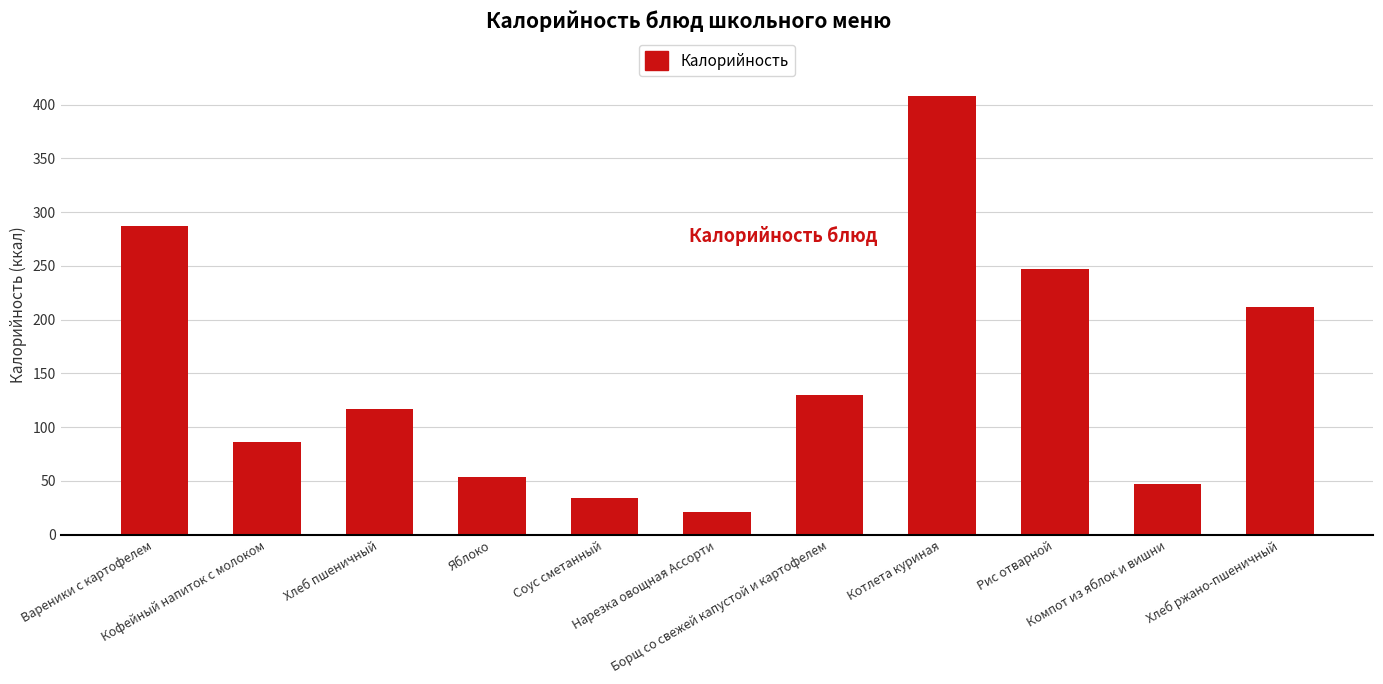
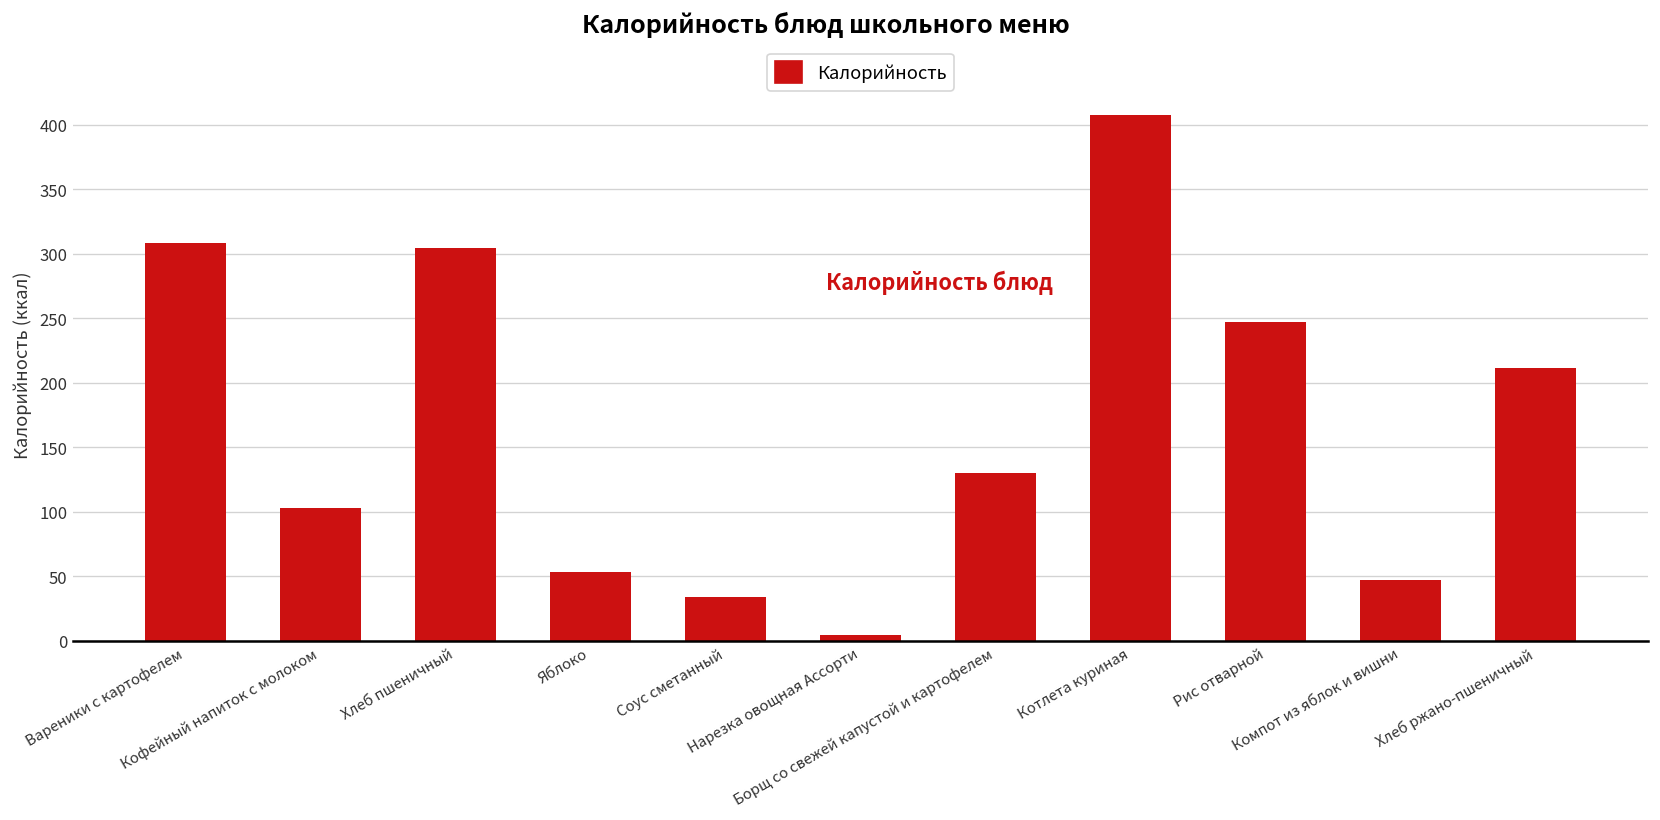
Вареники с картофелем: 287 -> 309
Кофейный напиток с молоком: 86 -> 103
Хлеб пшеничный: 117 -> 304
Нарезка овощная Ассорти: 21 -> 4
